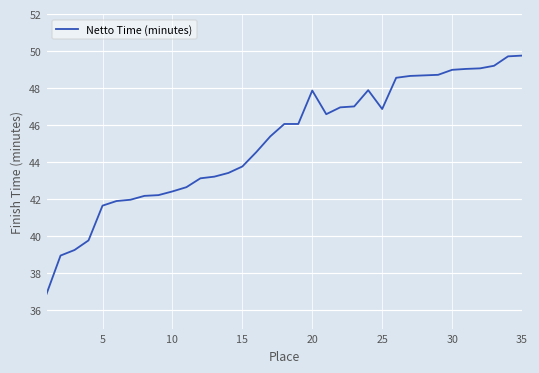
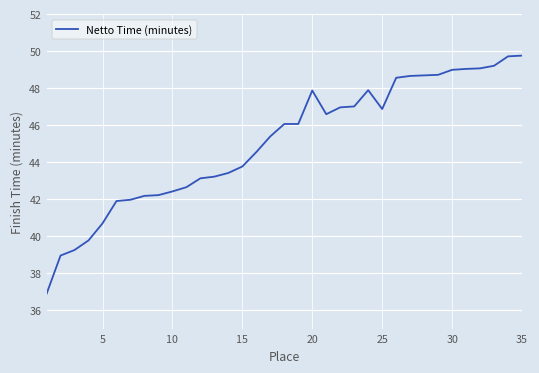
5: 41.7 -> 40.7
